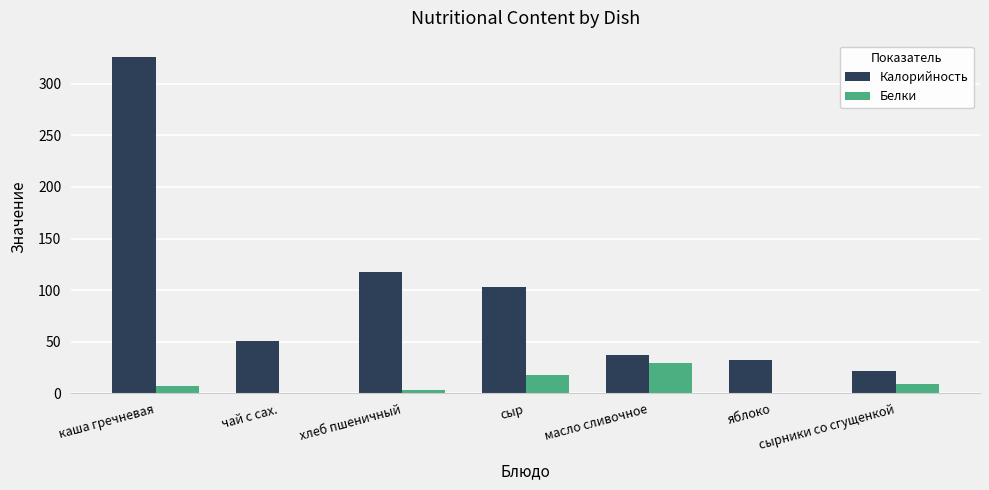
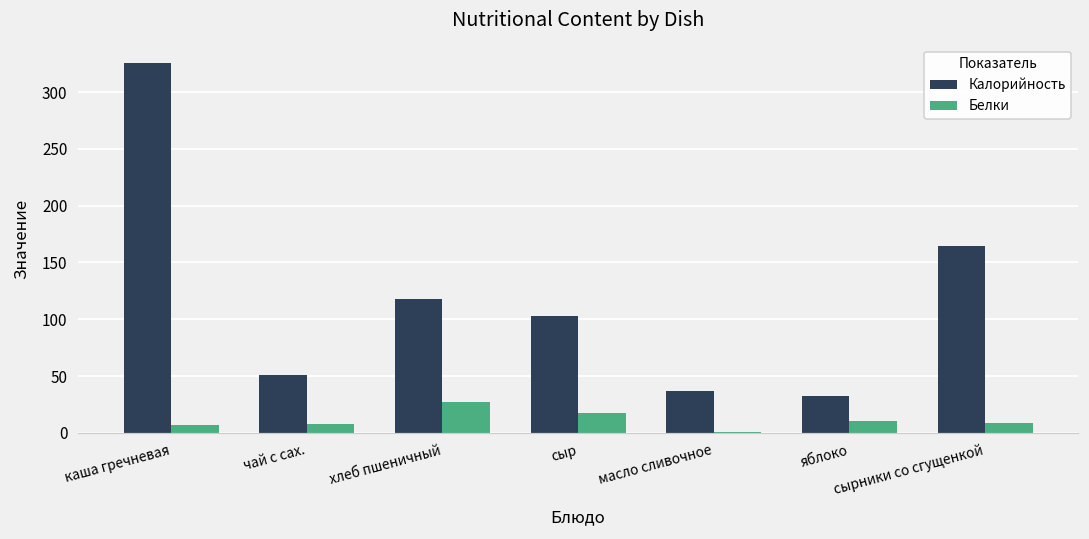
Белки, чай с сах.: 0 -> 8
Белки, хлеб пшеничный: 4 -> 27
Белки, масло сливочное: 29 -> 0
Белки, яблоко: 0 -> 11
Калорийность, сырники со сгущенкой: 22 -> 164
